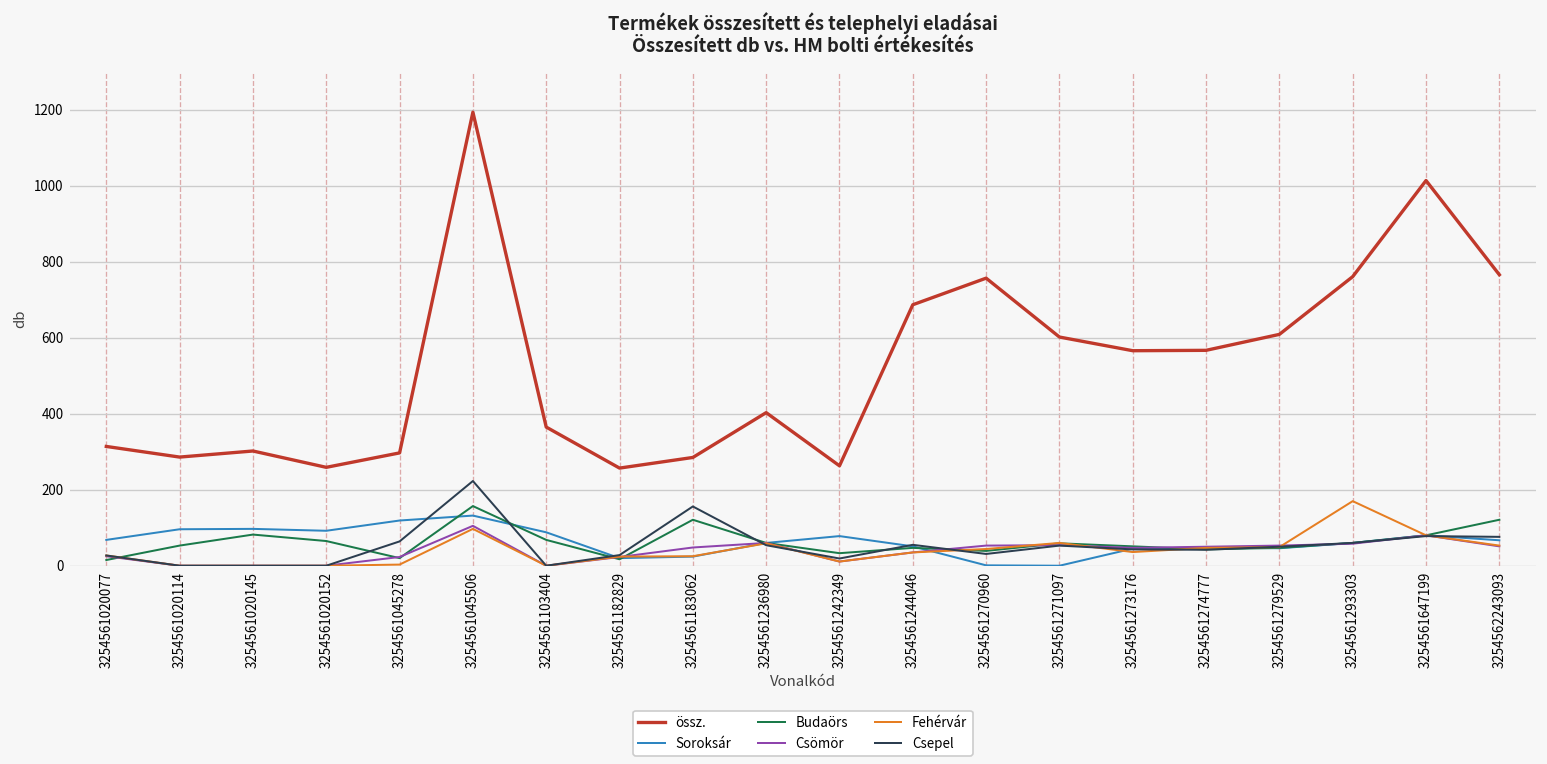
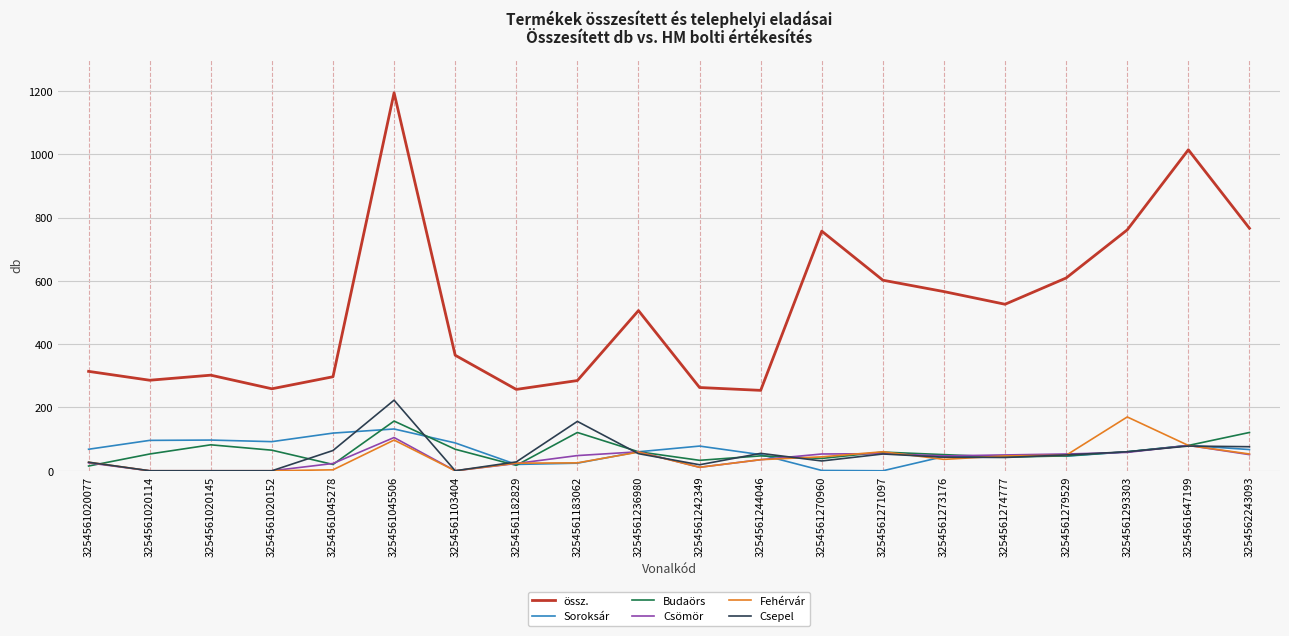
össz., 3254561236980: 400 -> 510
össz., 3254561244046: 690 -> 250
össz., 3254561274777: 570 -> 530
